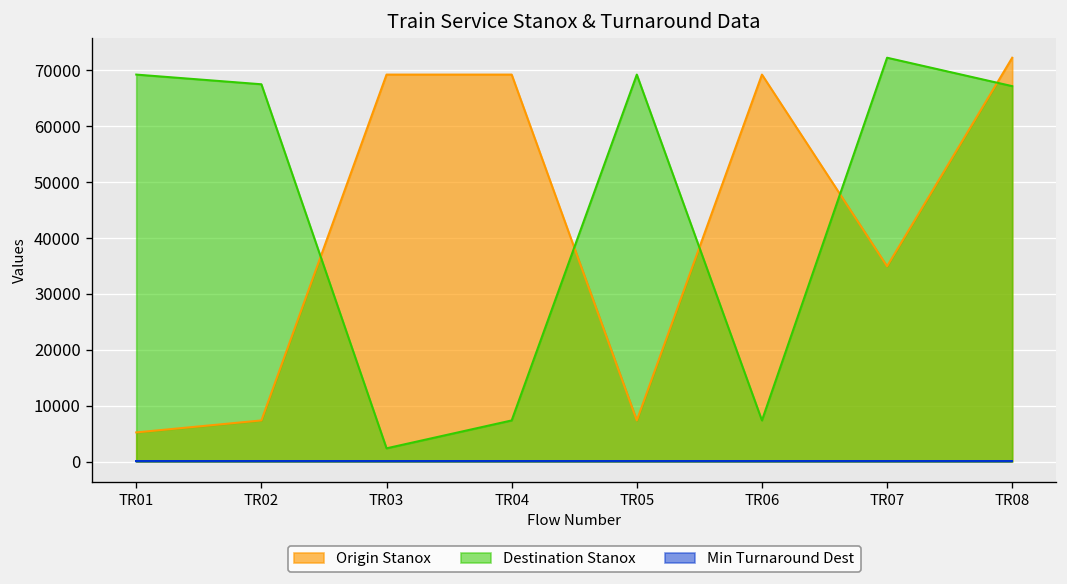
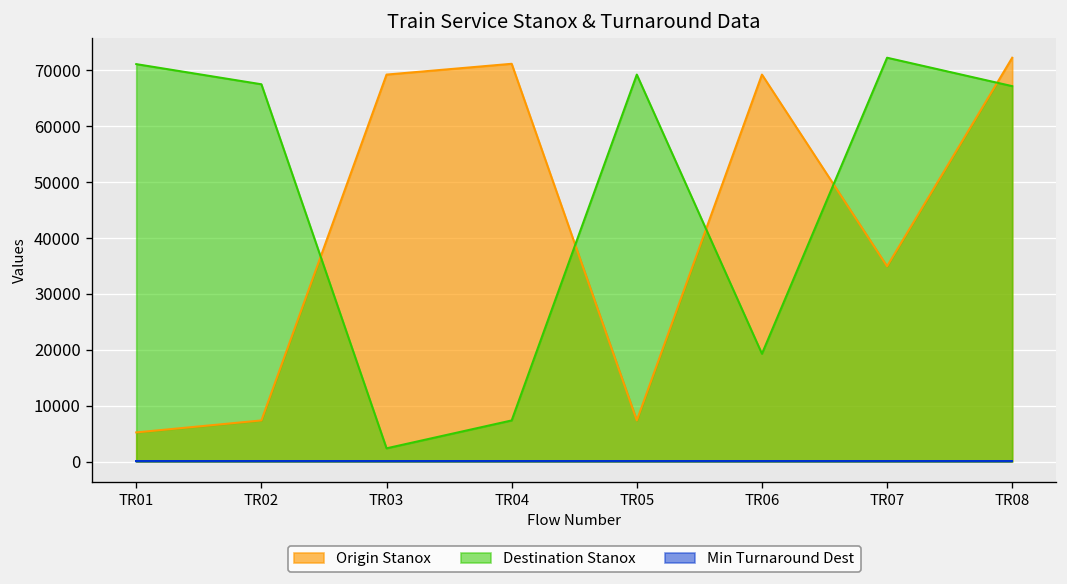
Destination Stanox, TR01: 69000 -> 71000
Origin Stanox, TR04: 69000 -> 71000
Destination Stanox, TR06: 7000 -> 19000
